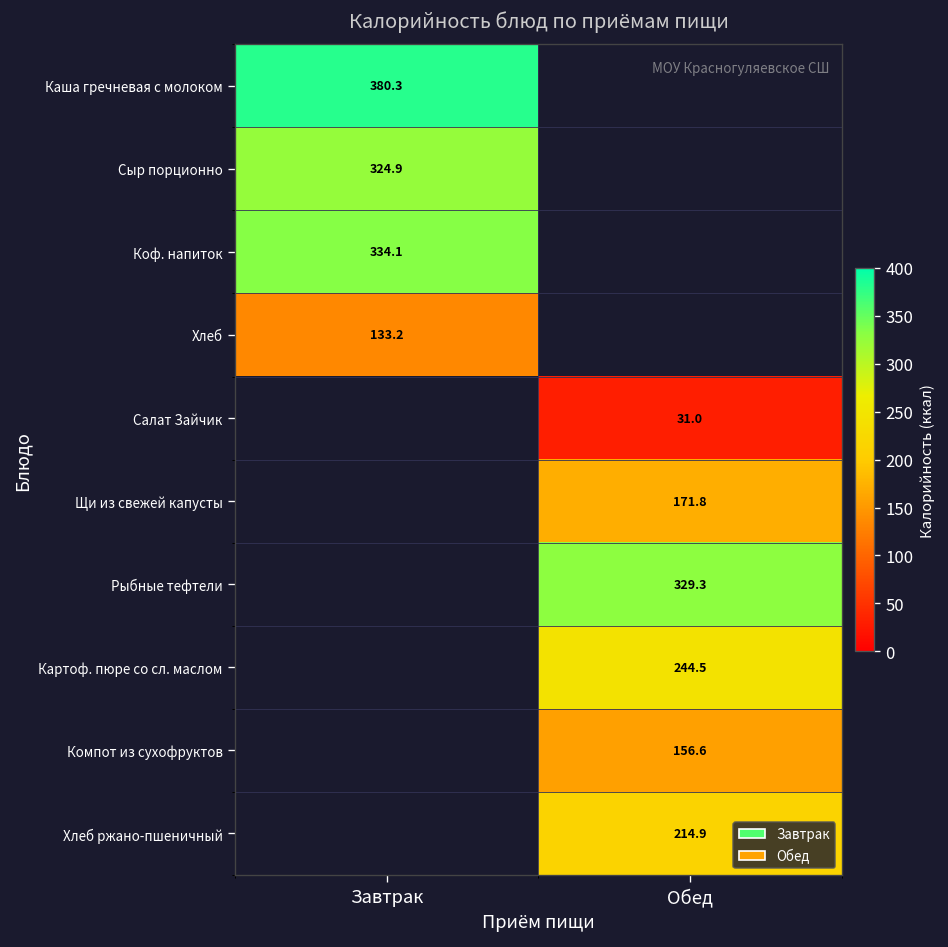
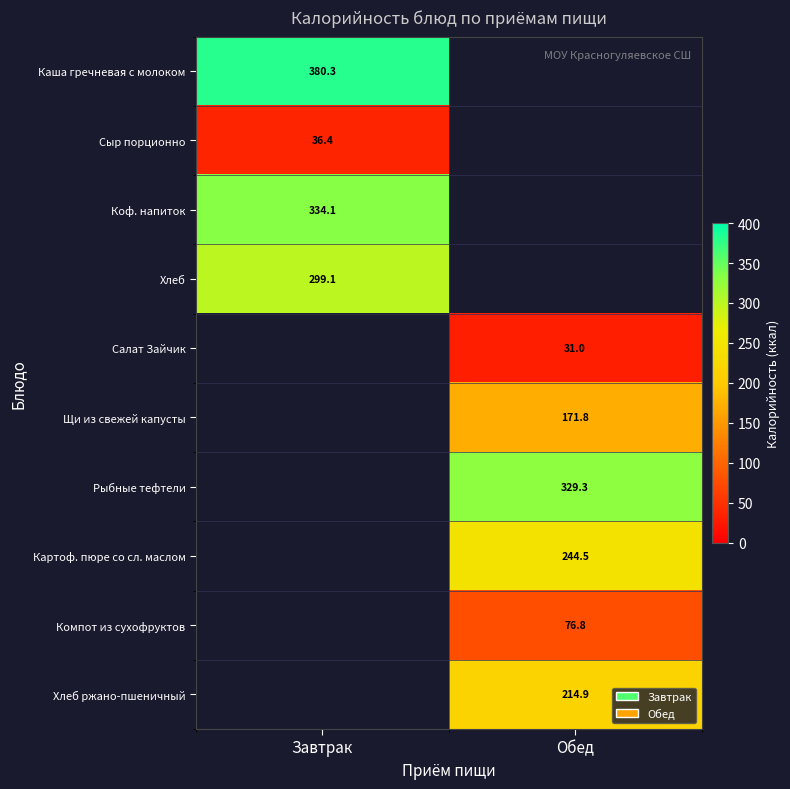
Сыр порционно, Завтрак: 324.9 -> 36.4
Хлеб, Завтрак: 133.2 -> 299.1
Компот из сухофруктов, Обед: 156.6 -> 76.8
